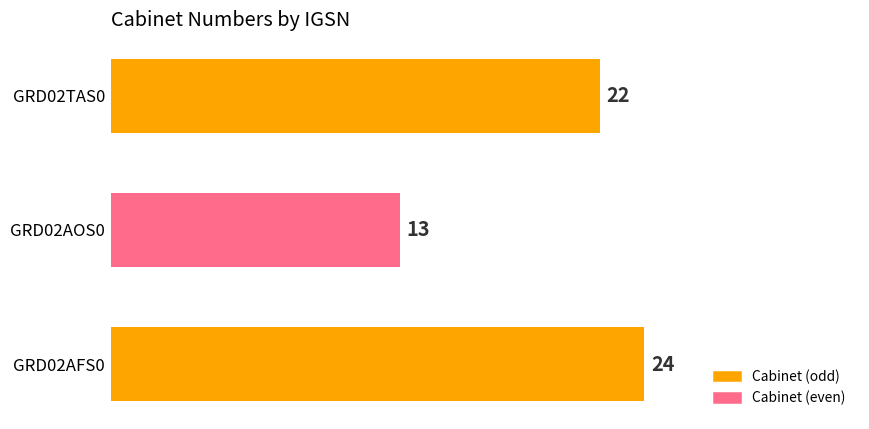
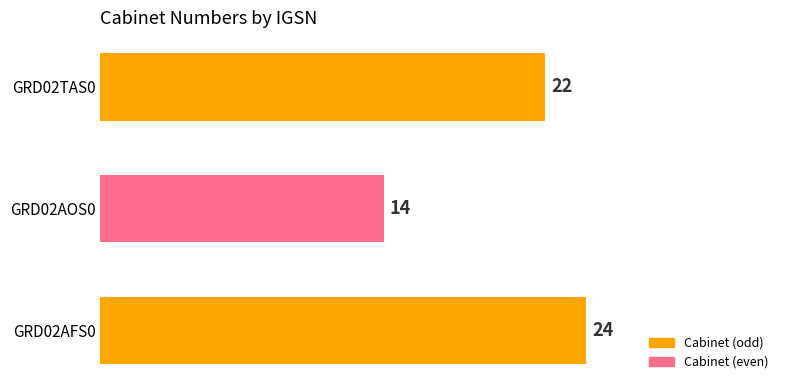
GRD02AOS0: 13 -> 14
